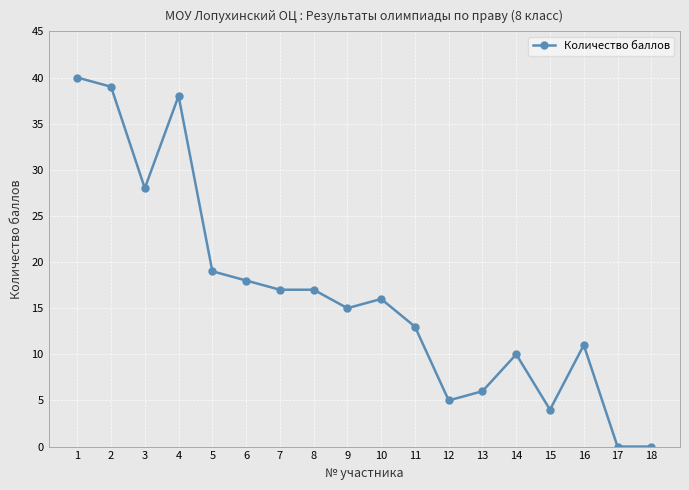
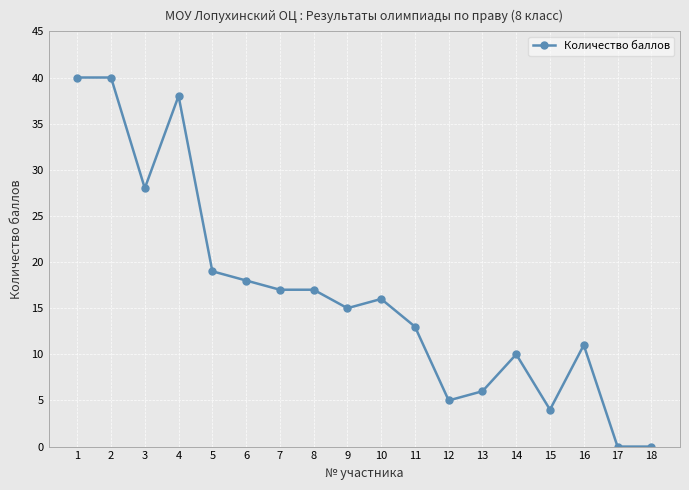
2: 39 -> 40
